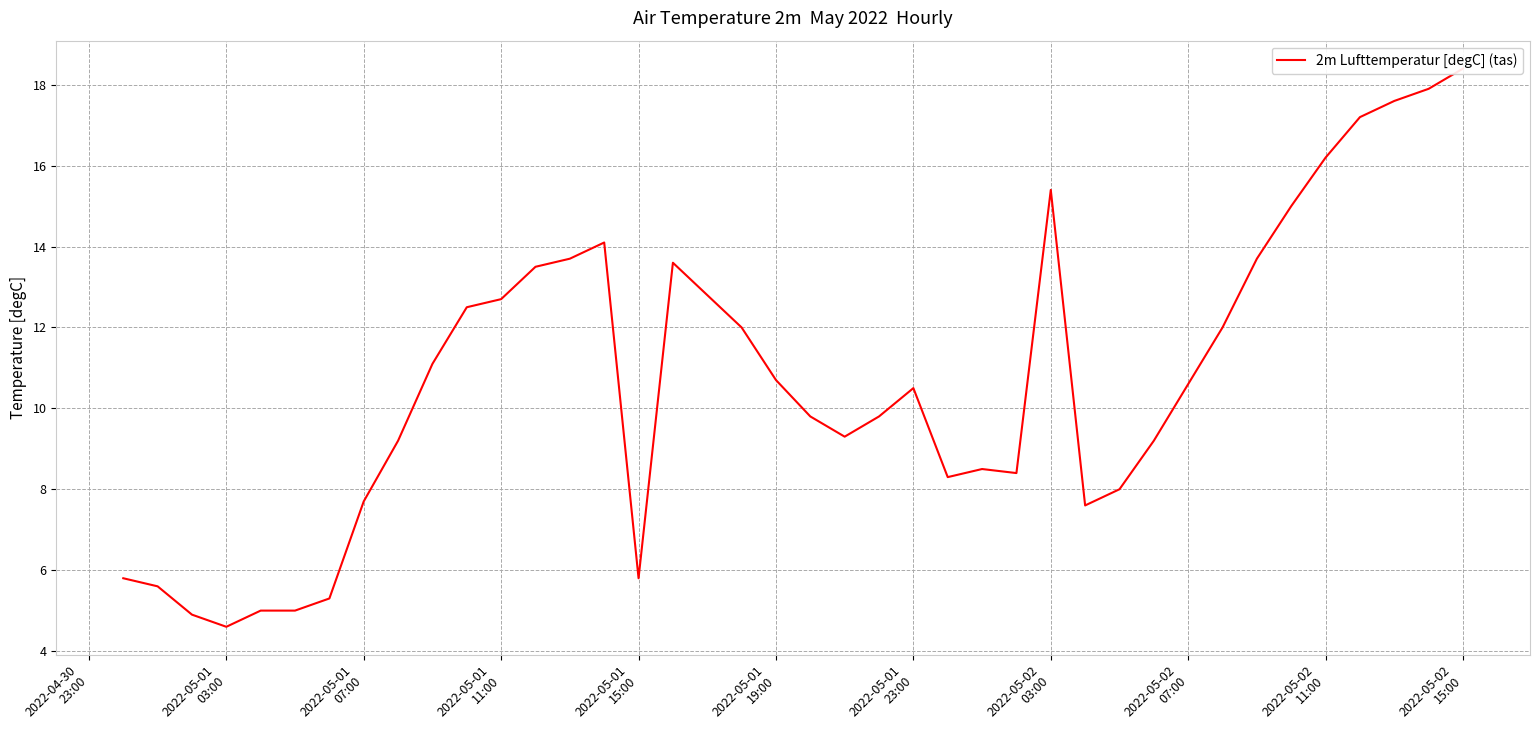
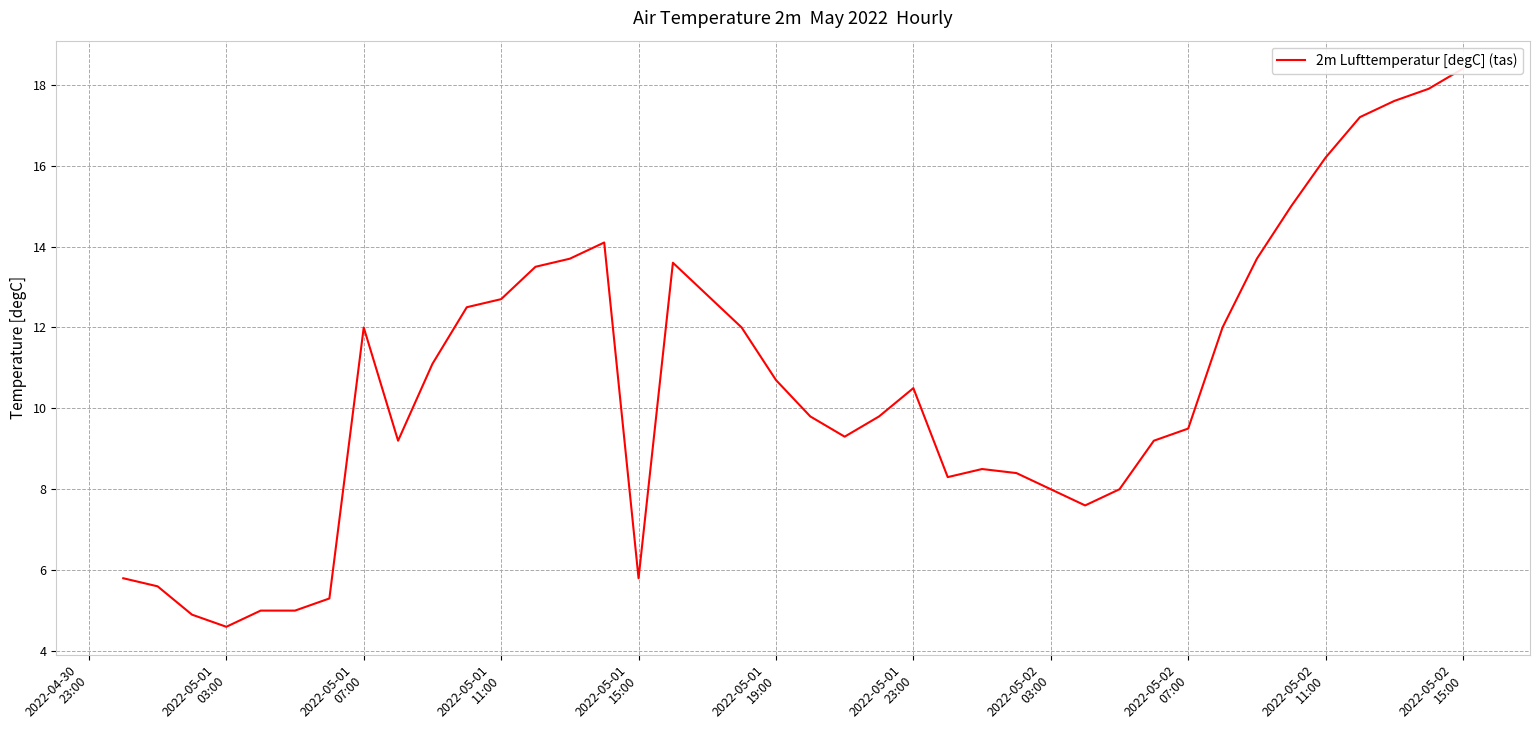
2022-05-01 07:00: 7.7 -> 12.0
2022-05-02 03:00: 15.4 -> 8.0
2022-05-02 07:00: 10.6 -> 9.5
